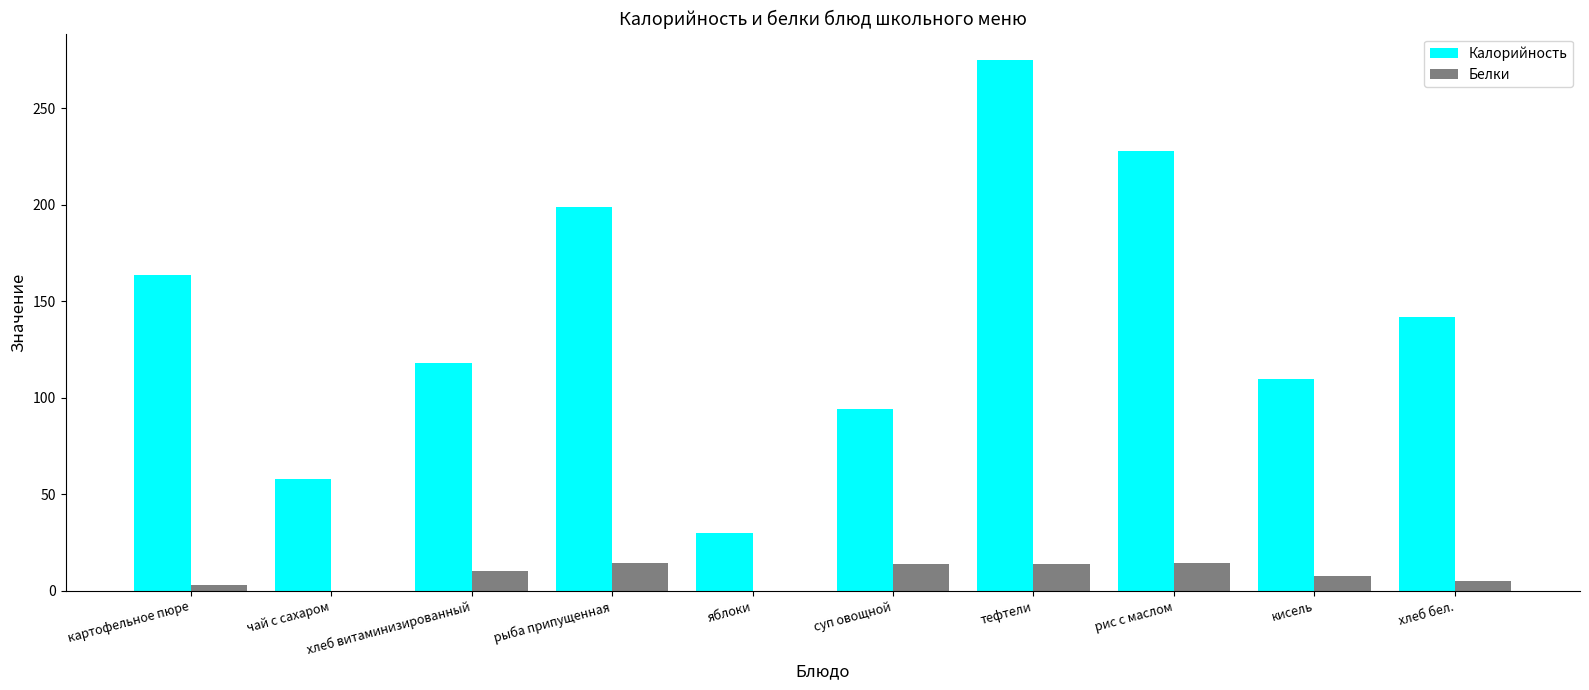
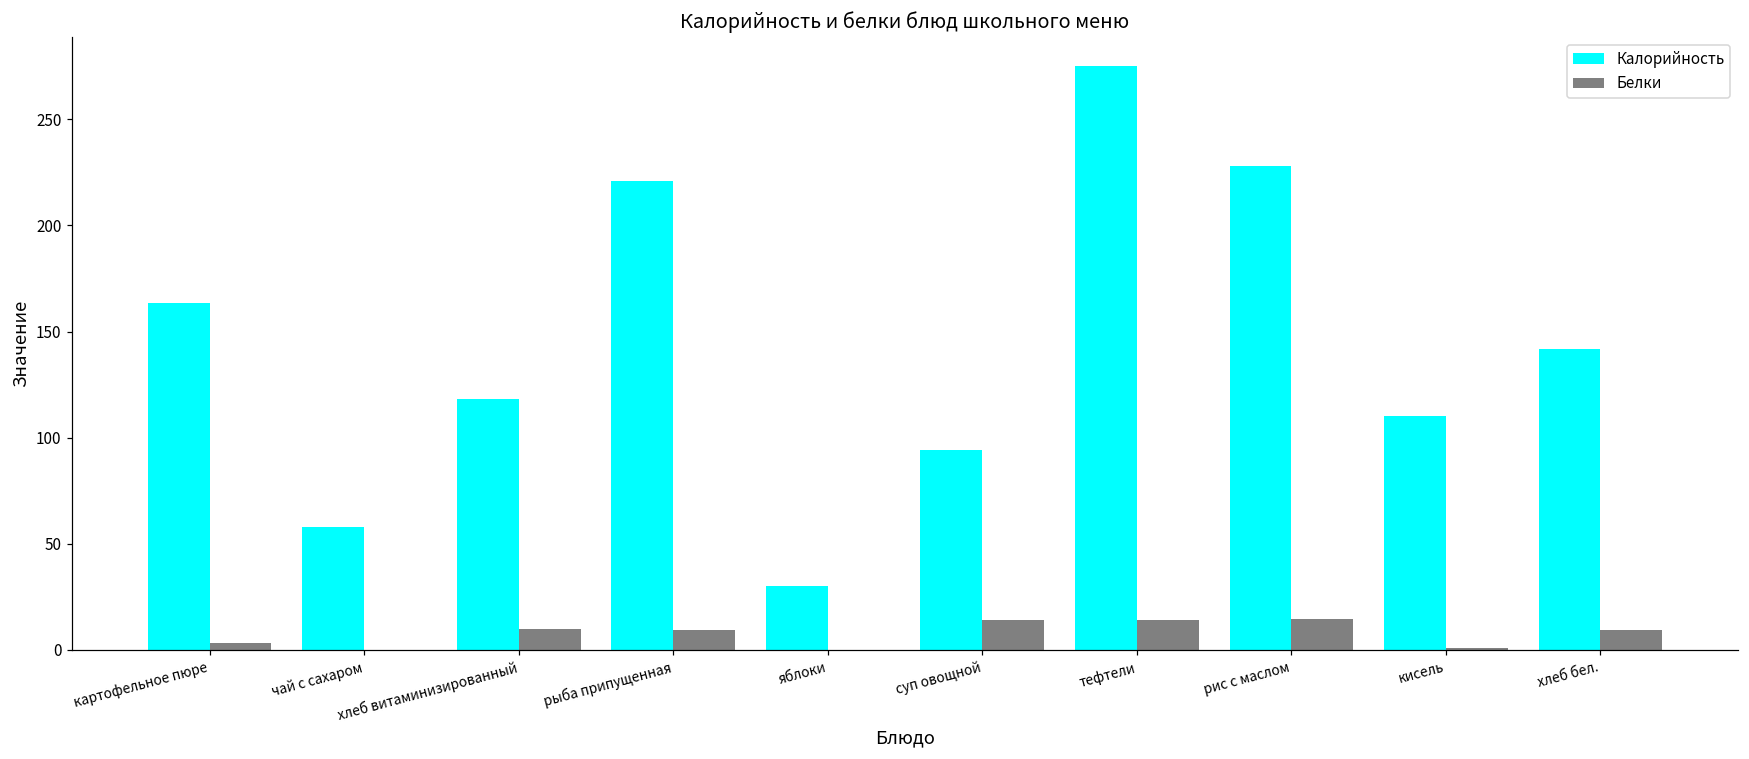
Калорийность, рыба припущенная: 199 -> 221
Белки, рыба припущенная: 14 -> 10
Белки, кисель: 8 -> 1
Белки, хлеб бел.: 5 -> 10
